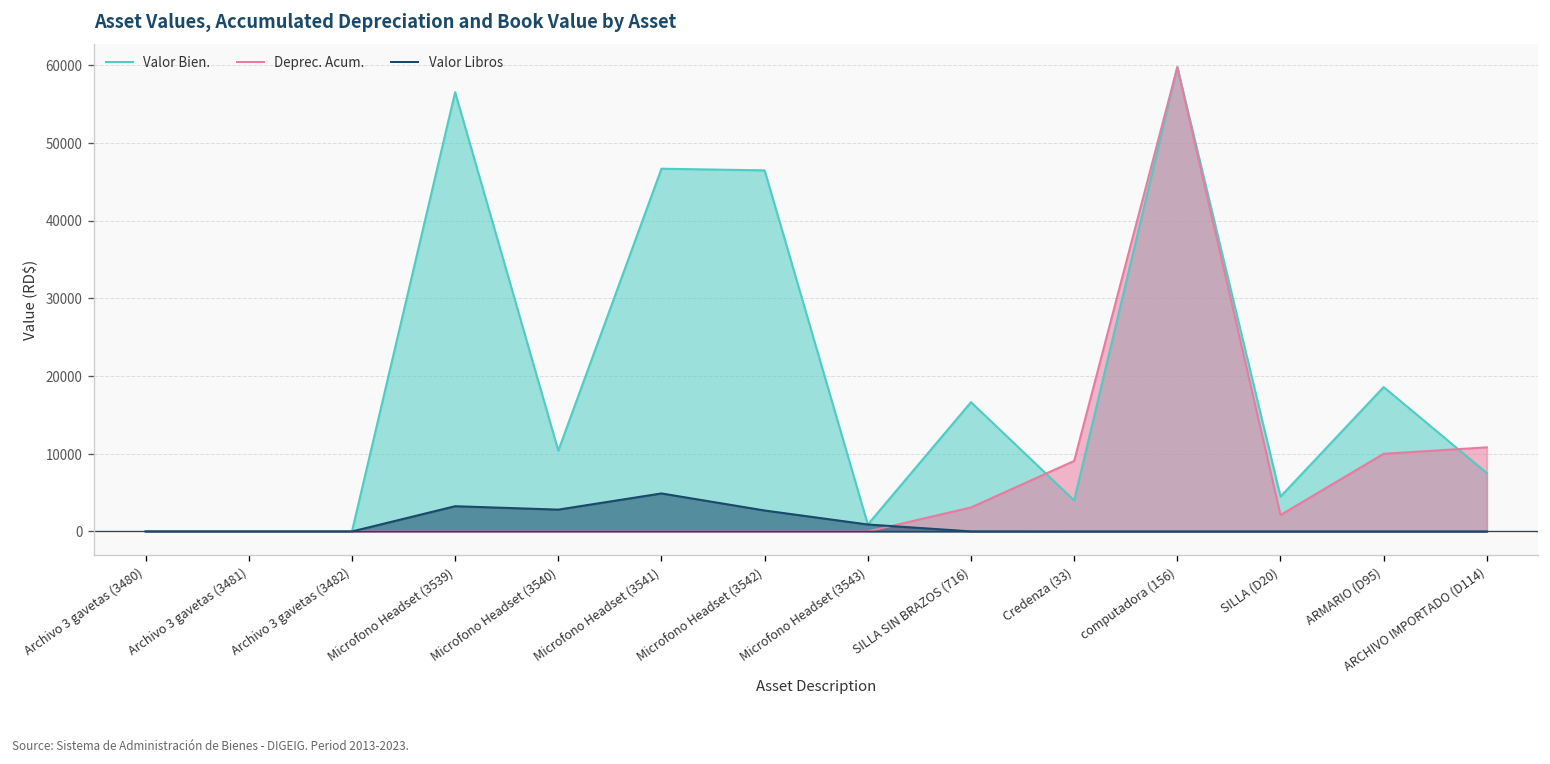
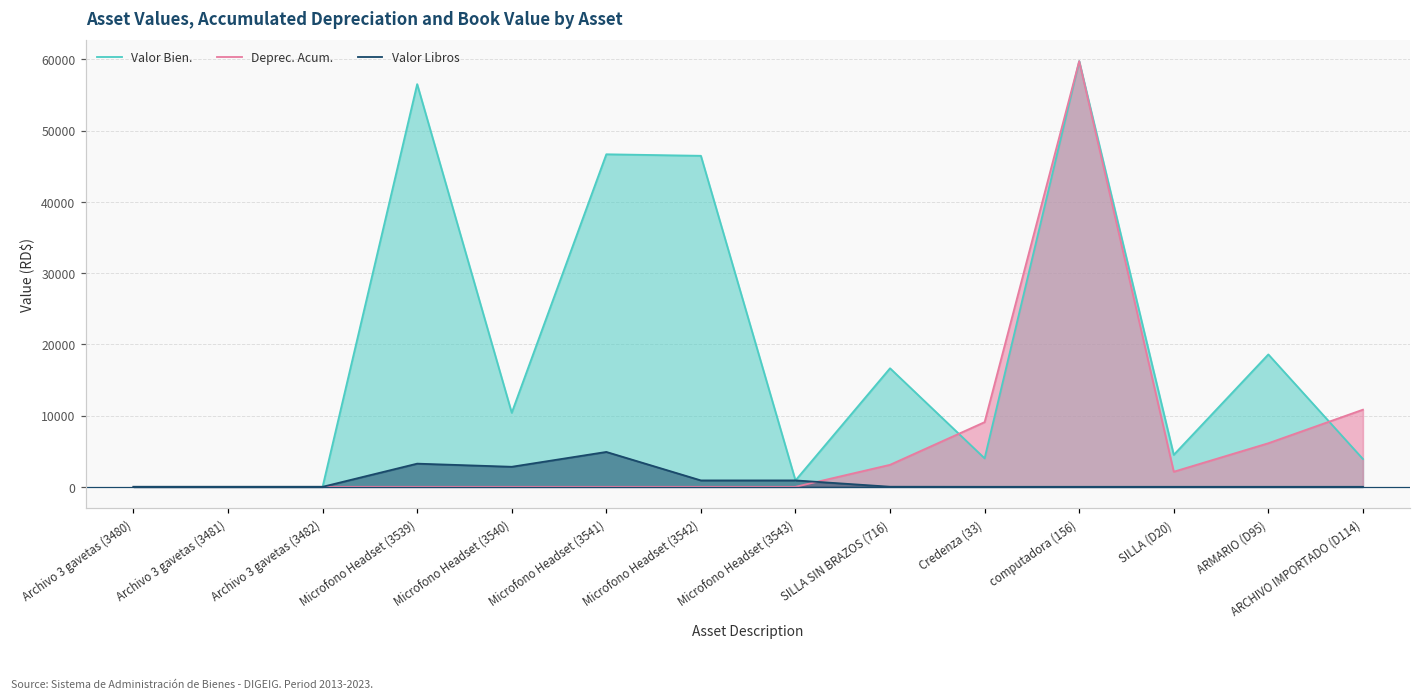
Valor Libros, Microfono Headset (3542): 3000 -> 1000
Deprec. Acum., ARMARIO (D95): 10000 -> 6000
Valor Bien., ARCHIVO IMPORTADO (D114): 8000 -> 4000
